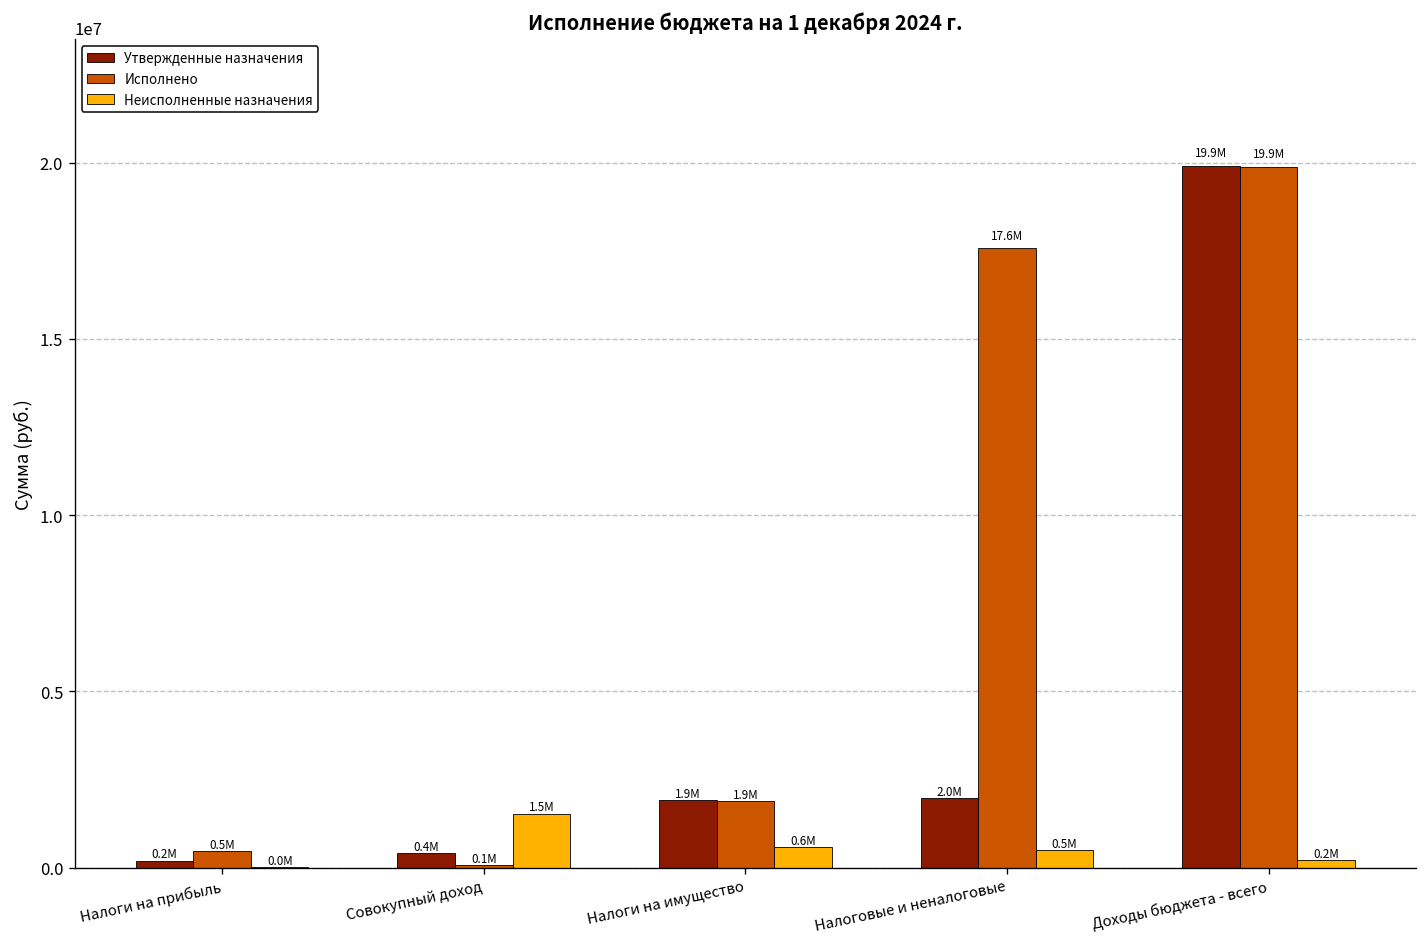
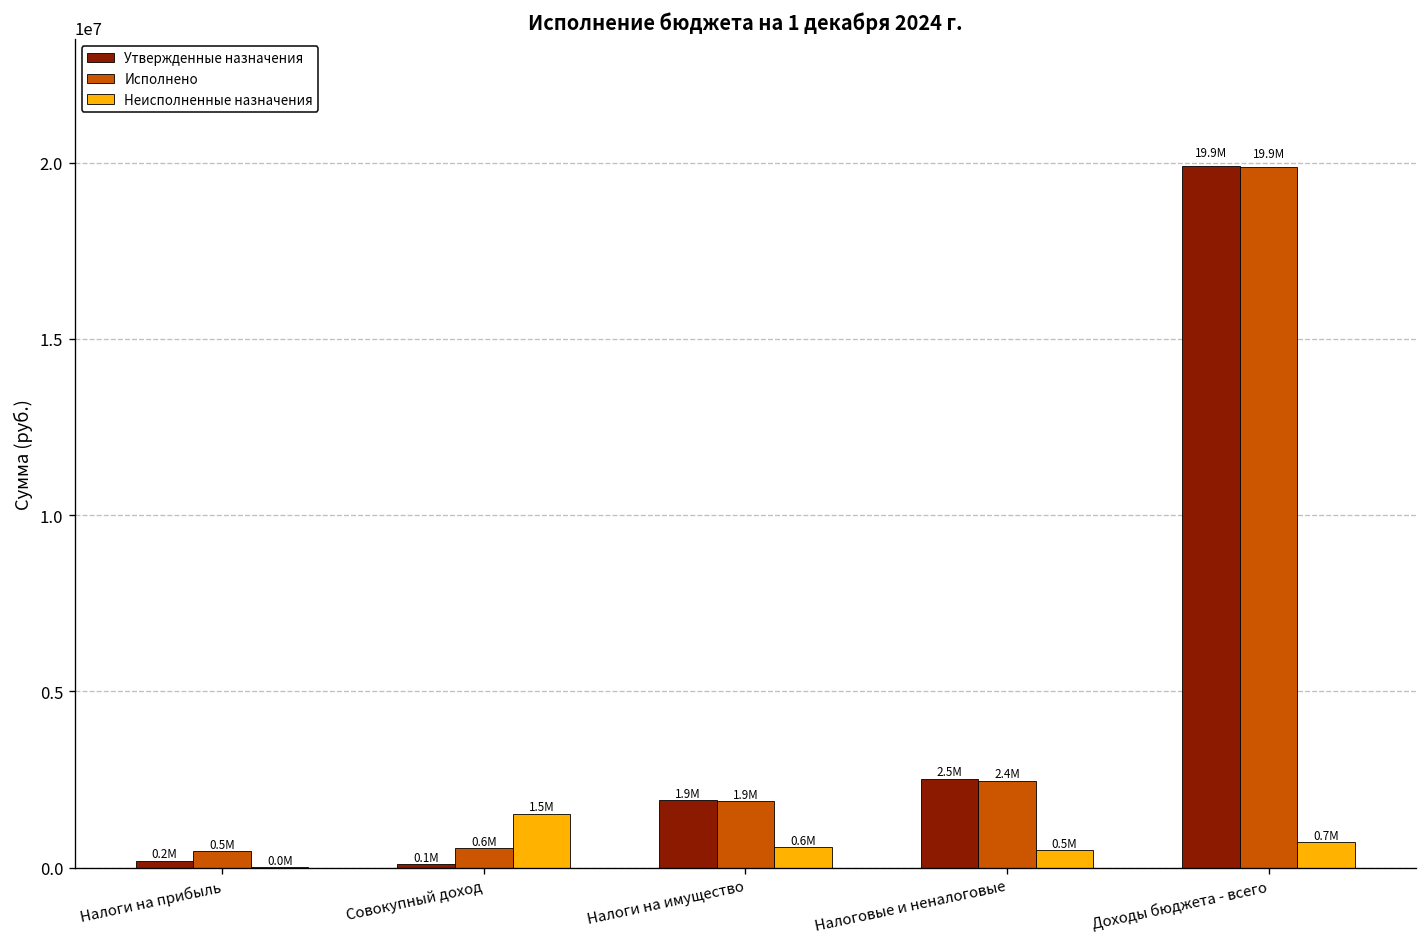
Утвержденные назначения, Совокупный доход: 0.4M -> 0.1M
Исполнено, Совокупный доход: 0.1M -> 0.6M
Утвержденные назначения, Налоговые и неналоговые: 2.0M -> 2.5M
Исполнено, Налоговые и неналоговые: 17.6M -> 2.4M
Неисполненные назначения, Доходы бюджета - всего: 0.2M -> 0.7M
